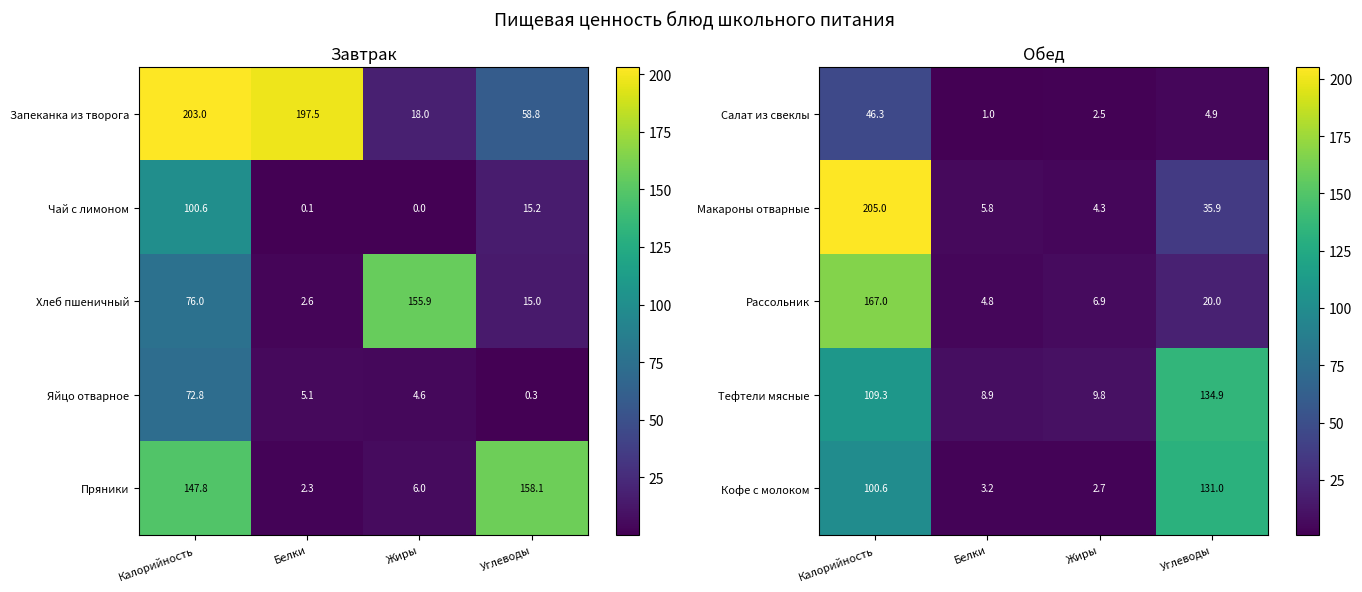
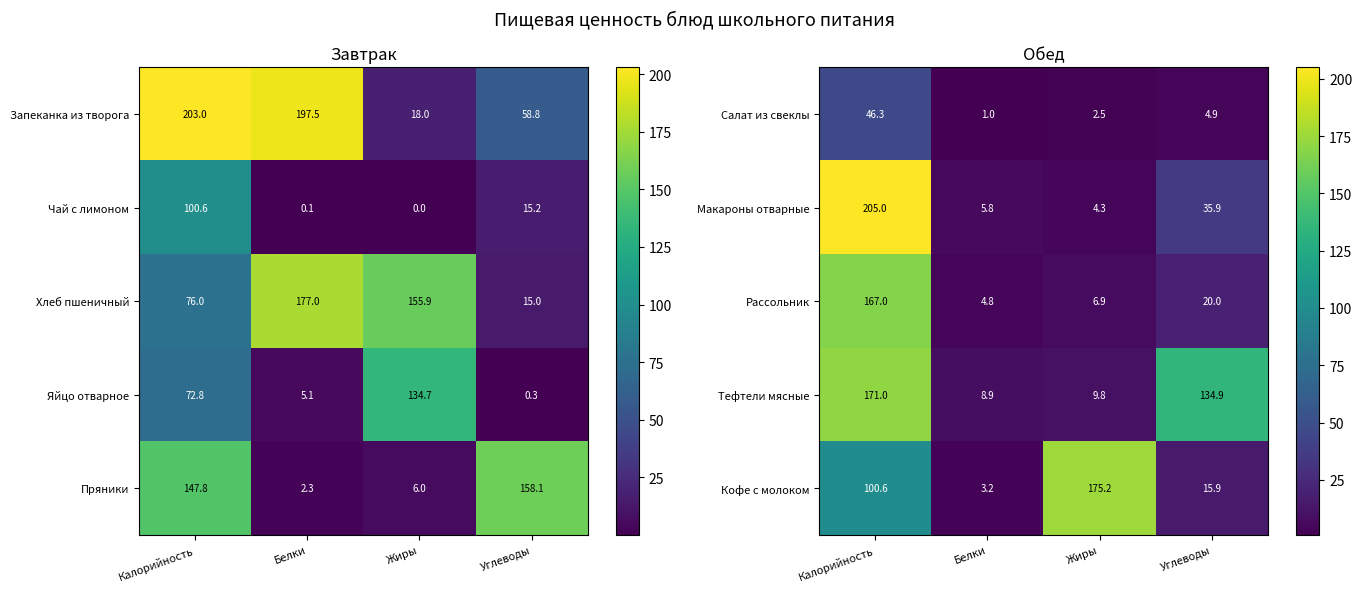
Завтрак, Хлеб пшеничный, Белки: 2.6 -> 177.0
Завтрак, Яйцо отварное, Жиры: 4.6 -> 134.7
Обед, Тефтели мясные, Калорийность: 109.3 -> 171.0
Обед, Кофе с молоком, Жиры: 2.7 -> 175.2
Обед, Кофе с молоком, Углеводы: 131.0 -> 15.9
